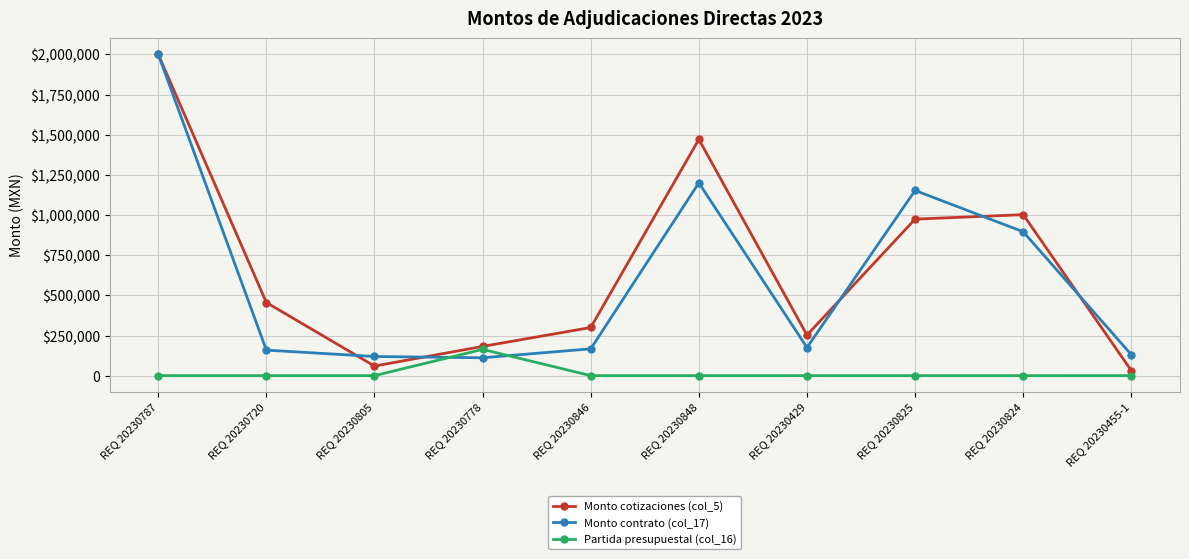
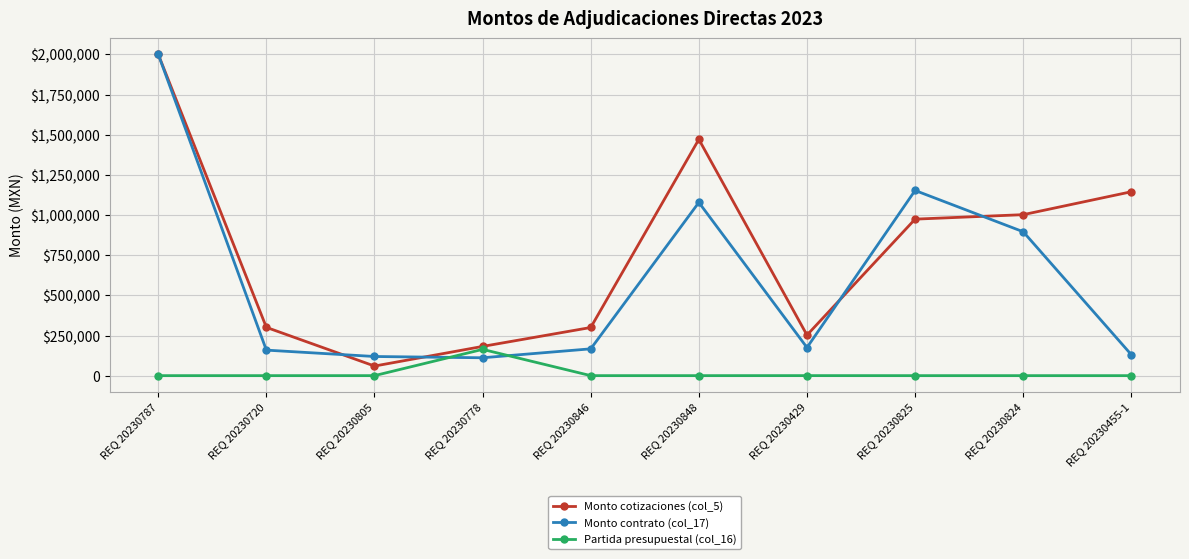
Monto cotizaciones (col_5), REQ 20230720: $460,000 -> $300,000
Monto contrato (col_17), REQ 20230848: $1,200,000 -> $1,080,000
Monto cotizaciones (col_5), REQ 20230455-1: $30,000 -> $1,140,000
